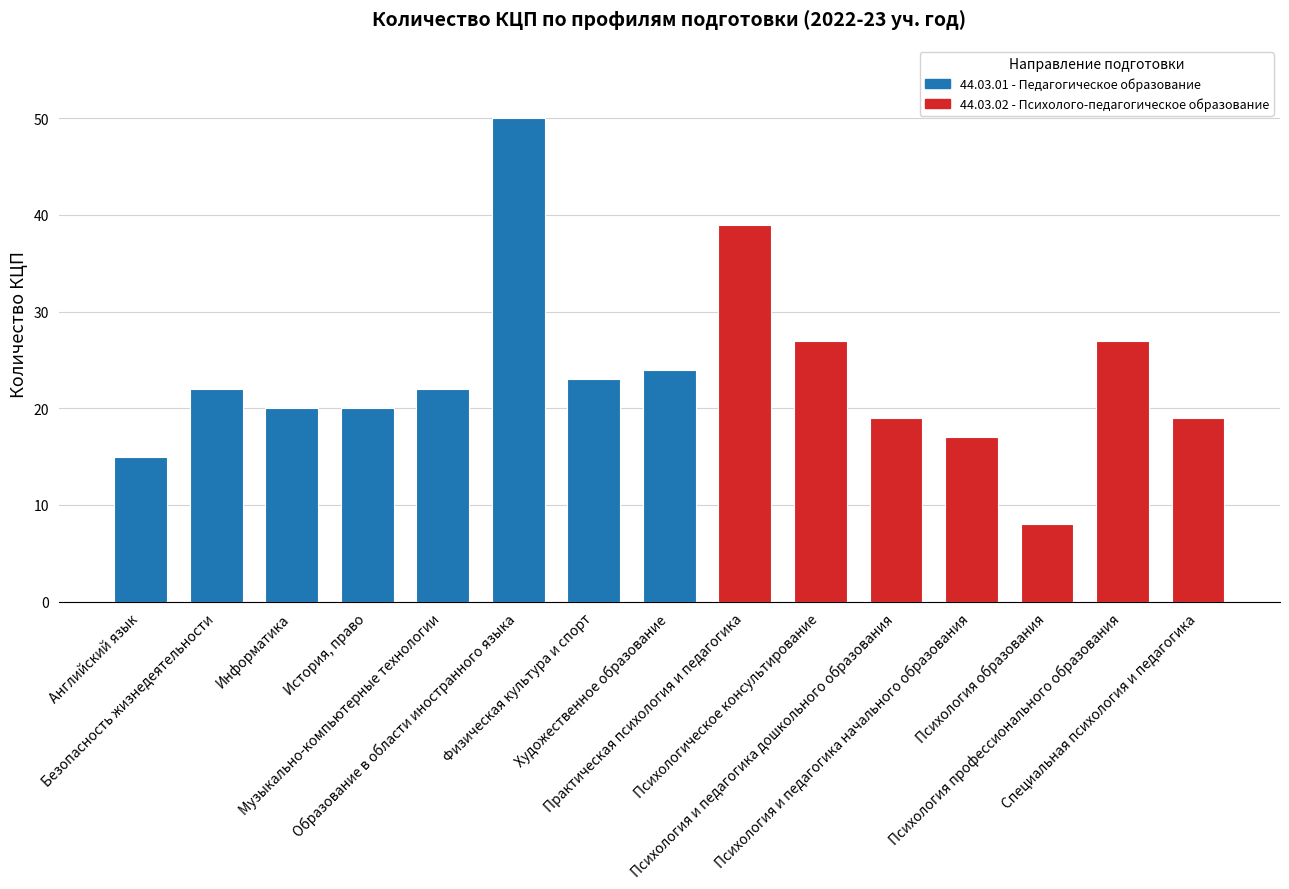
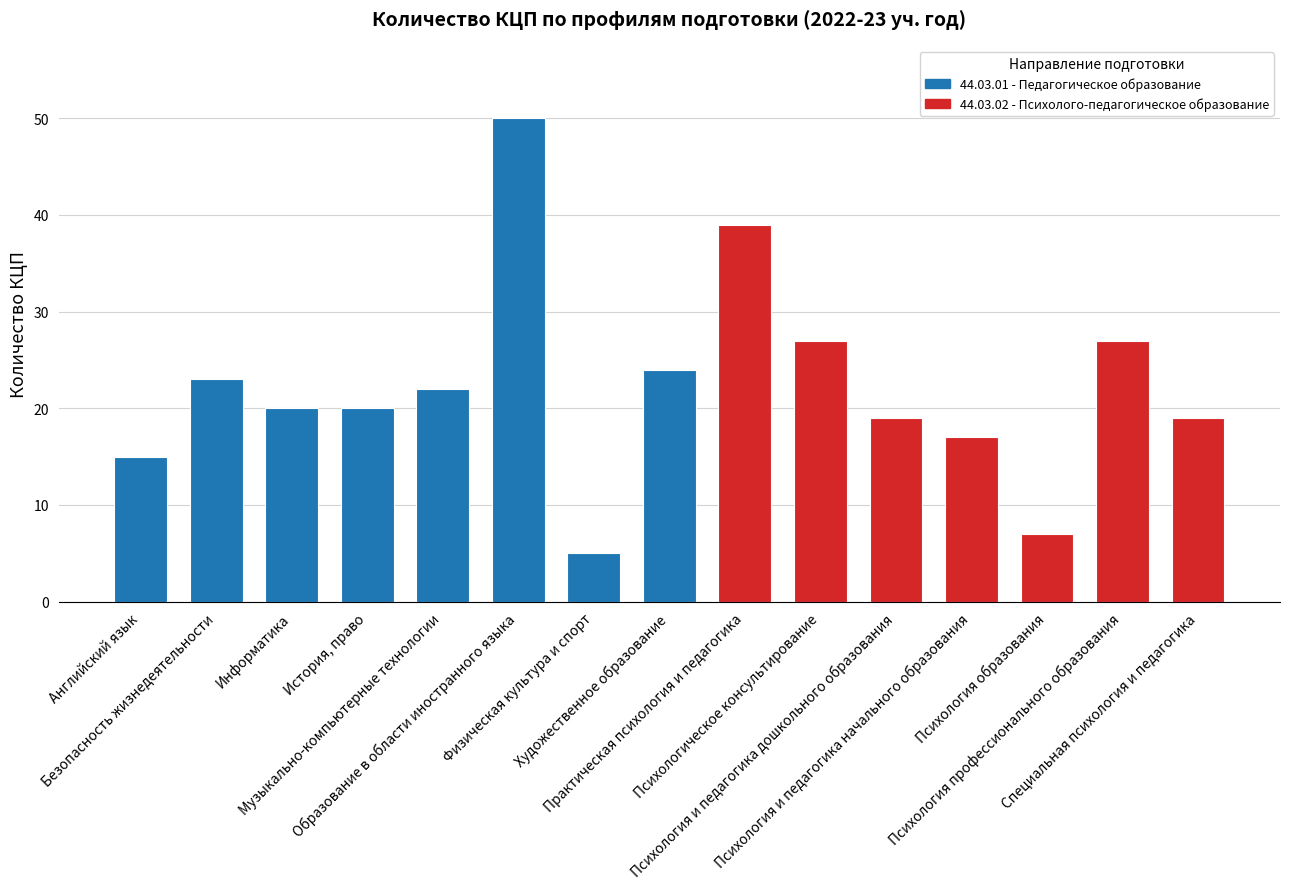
Безопасность жизнедеятельности: 22 -> 23
Физическая культура и спорт: 23 -> 5
Психология образования: 8 -> 7
